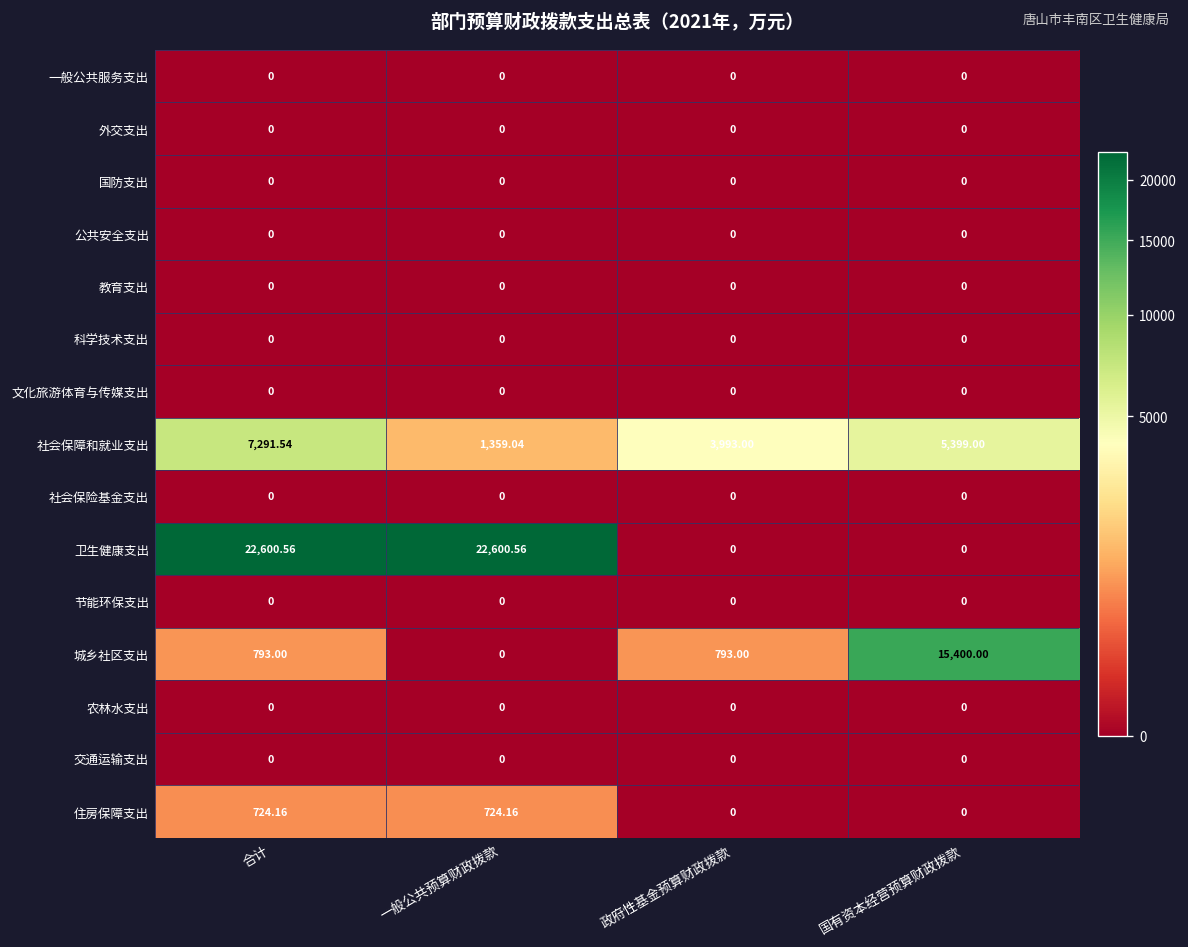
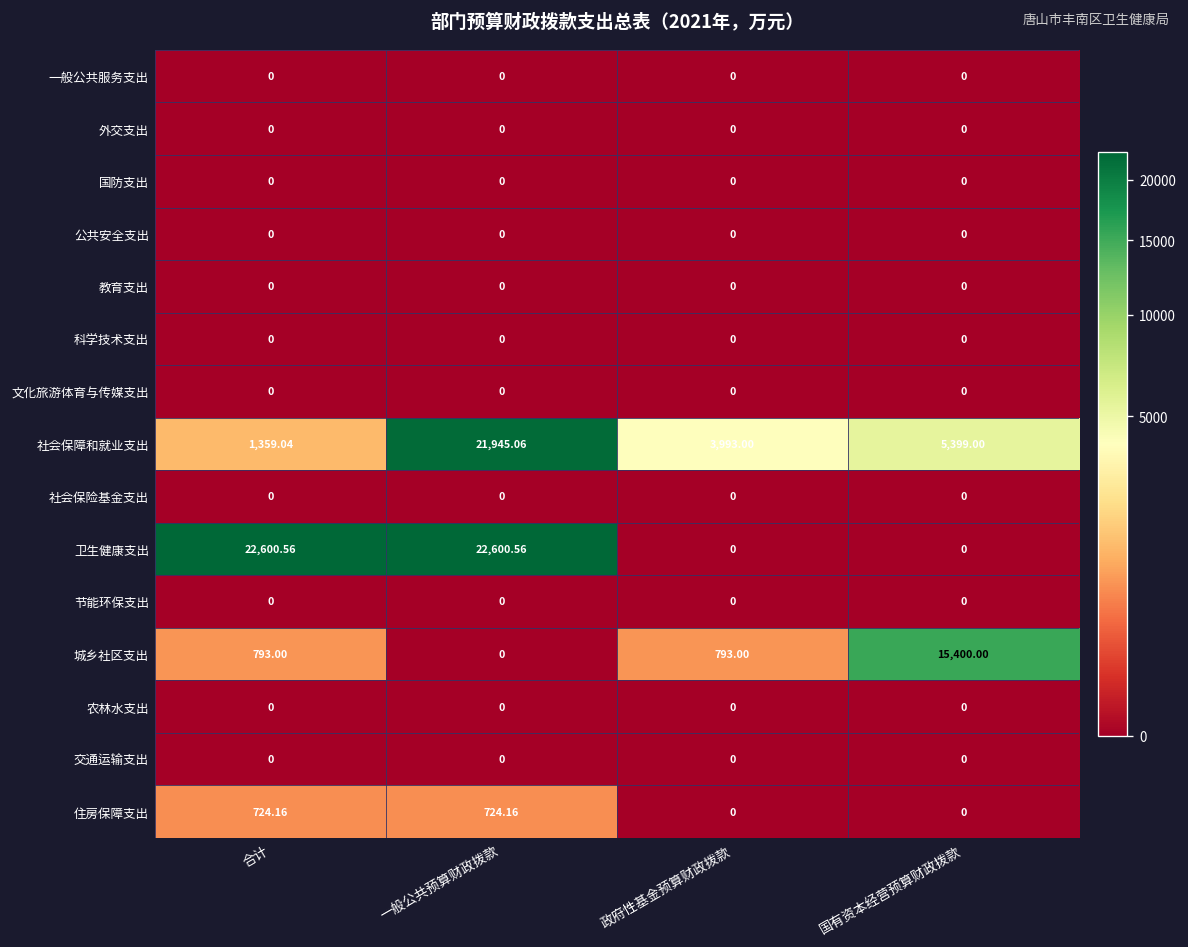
社会保障和就业支出, 合计: 7,291.54 -> 1,359.04
社会保障和就业支出, 一般公共预算财政拨款: 1,359.04 -> 21,945.06
